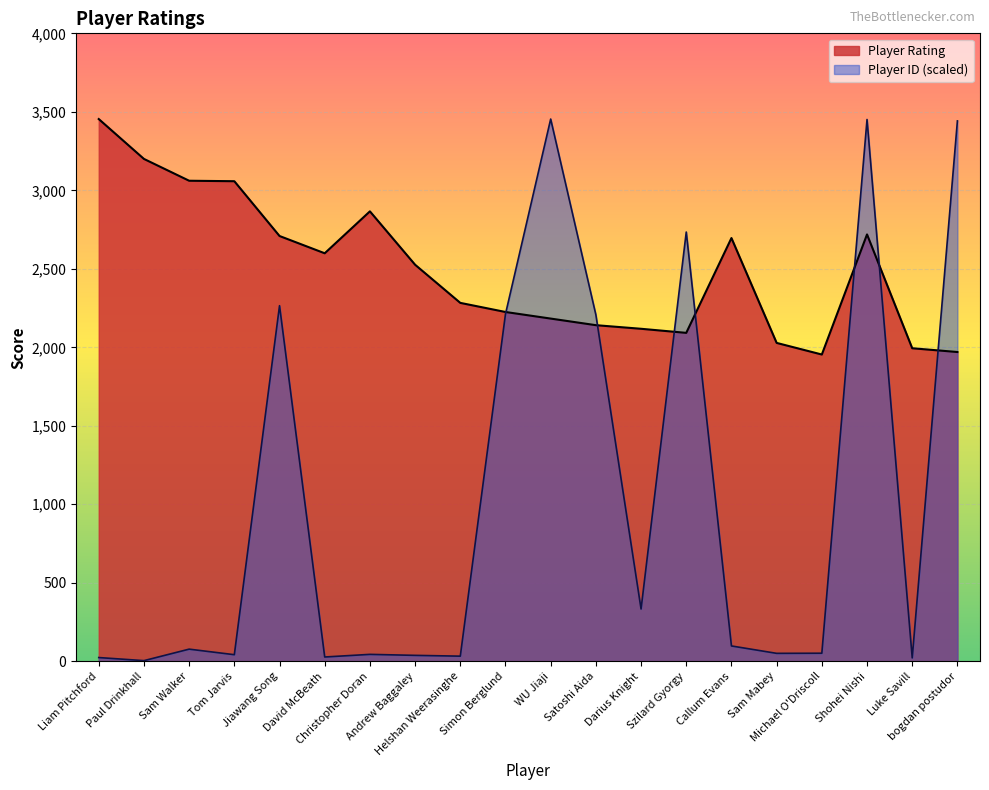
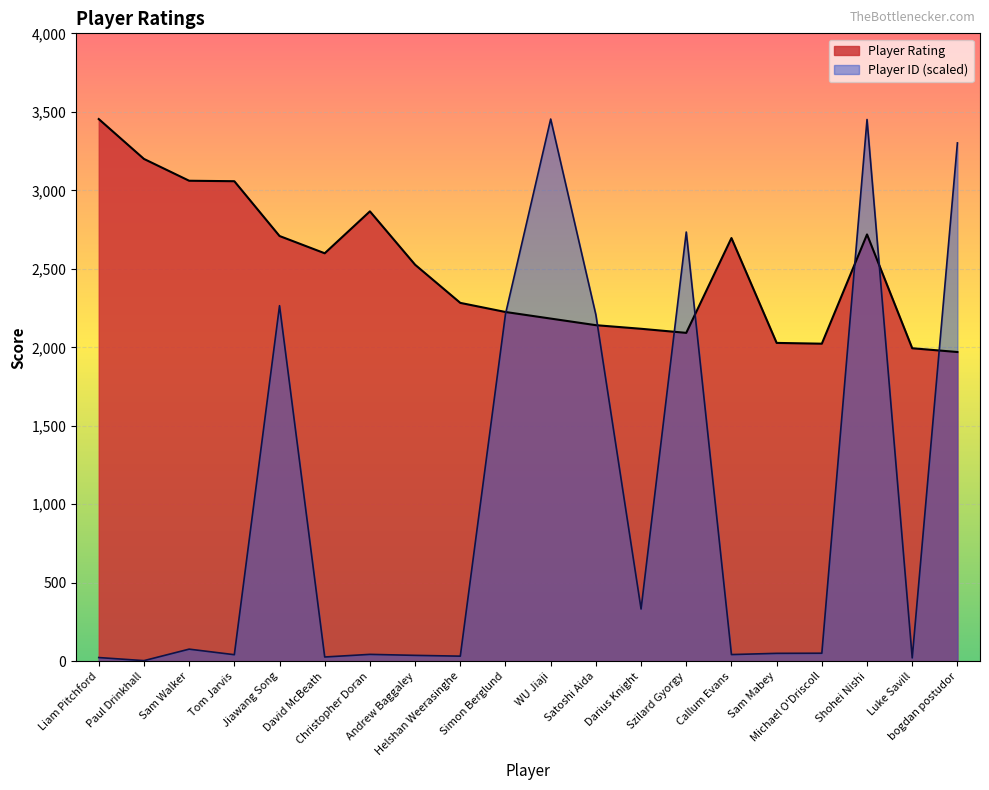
Player ID (scaled), Callum Evans: 100 -> 40
Player Rating, Michael O'Driscoll: 1,950 -> 2,020
Player ID (scaled), bogdan postudor: 3,440 -> 3,300
